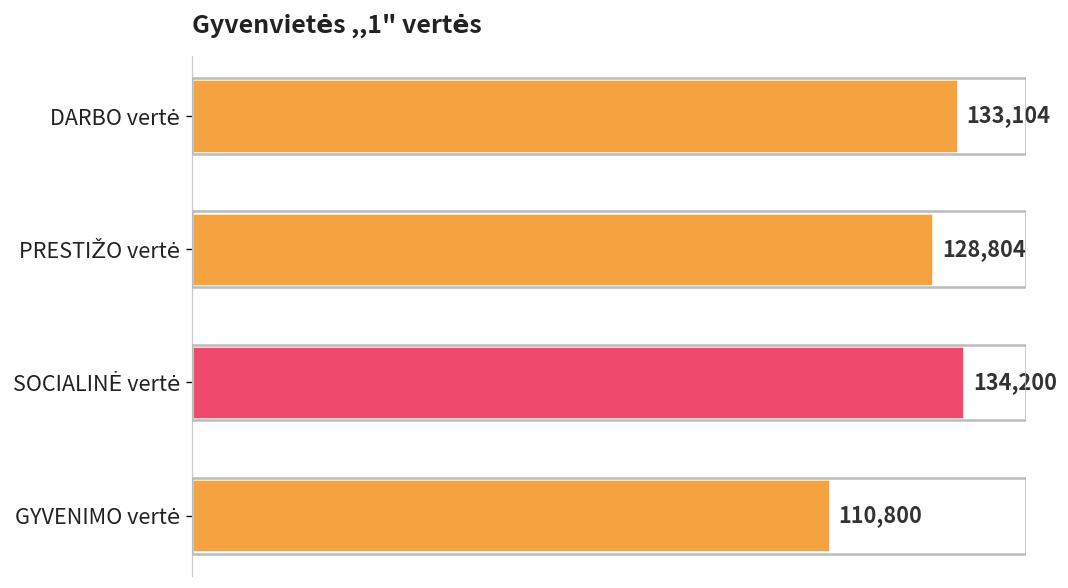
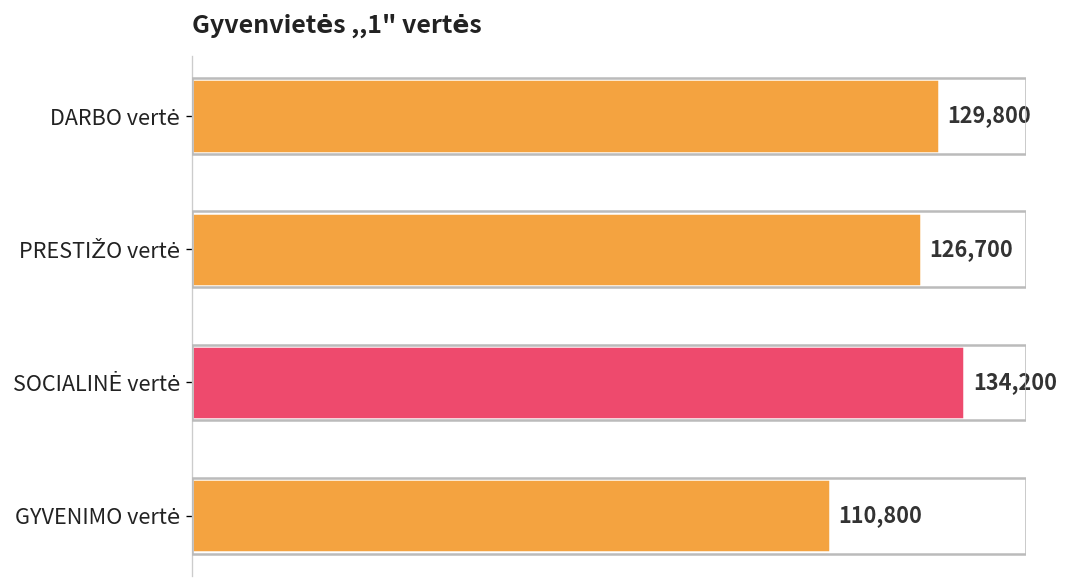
DARBO vertė: 133,104 -> 129,800
PRESTIŽO vertė: 128,804 -> 126,700
